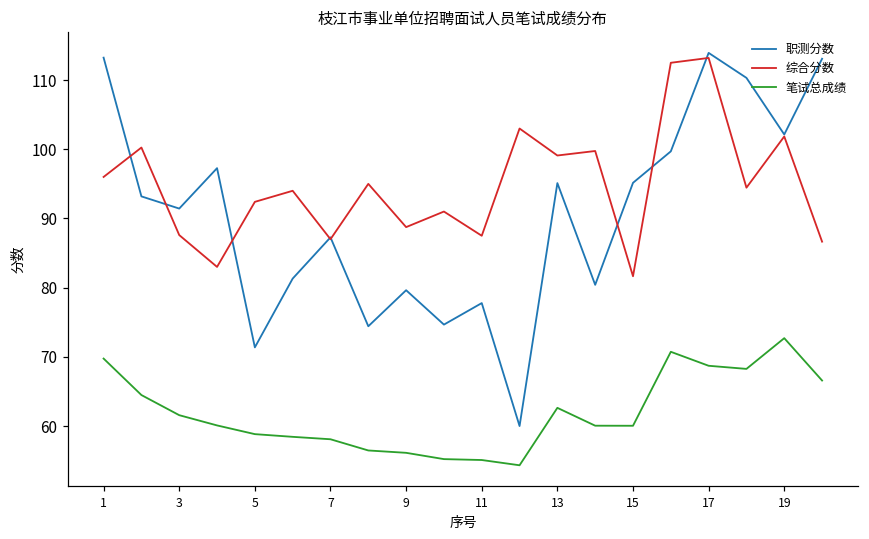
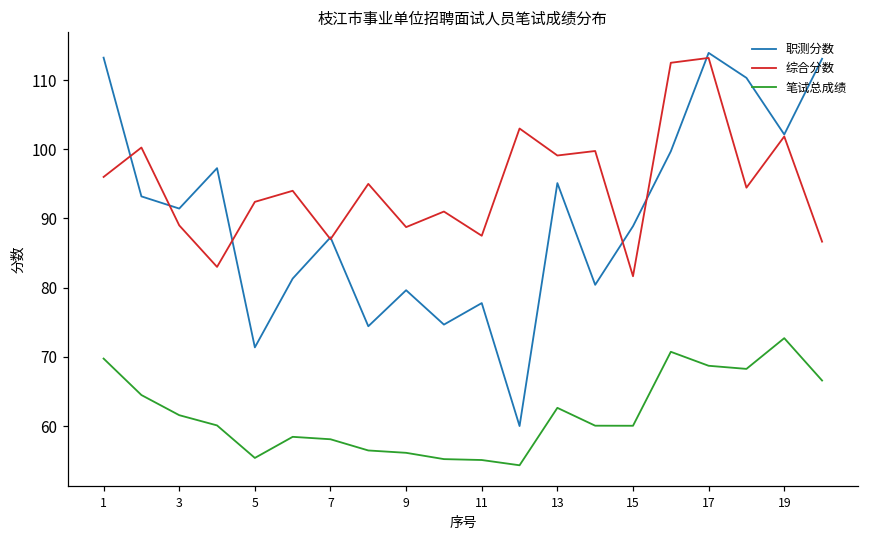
综合分数, 3: 88 -> 89
笔试总成绩, 5: 59 -> 55
职测分数, 15: 95 -> 89
